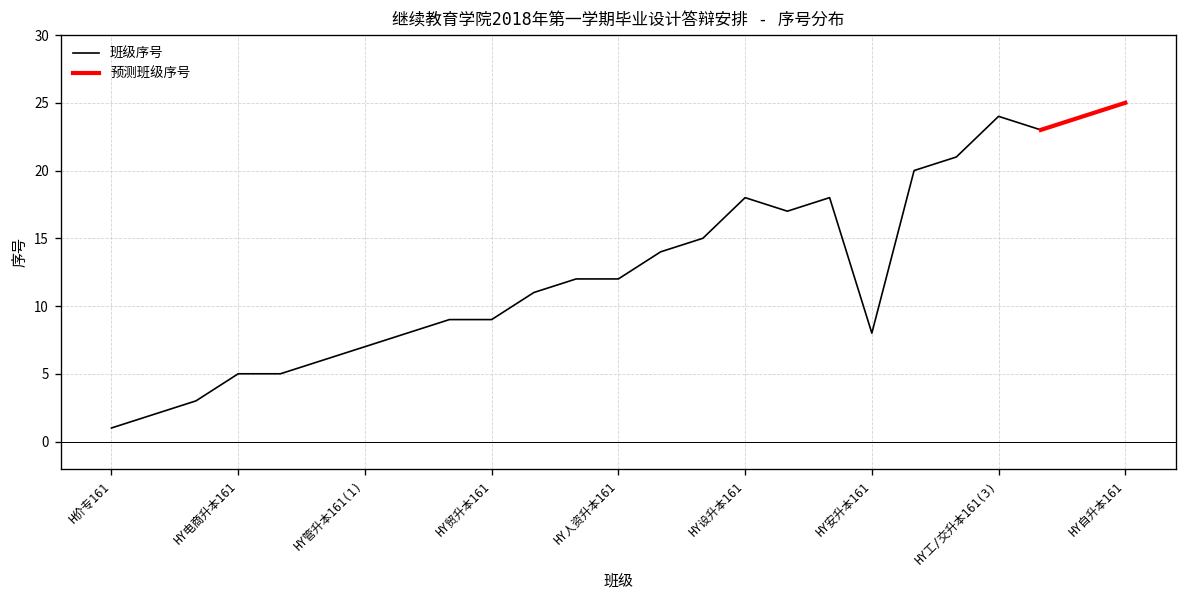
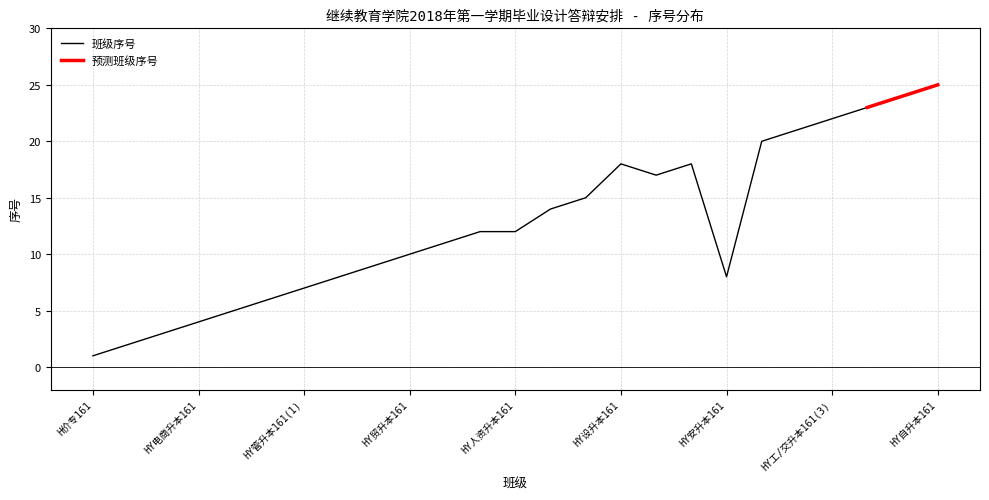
班级序号, HY电商升本161: 5 -> 4
班级序号, HY贸升本161: 9 -> 10
班级序号, HY工/交升本161(3): 24 -> 22
